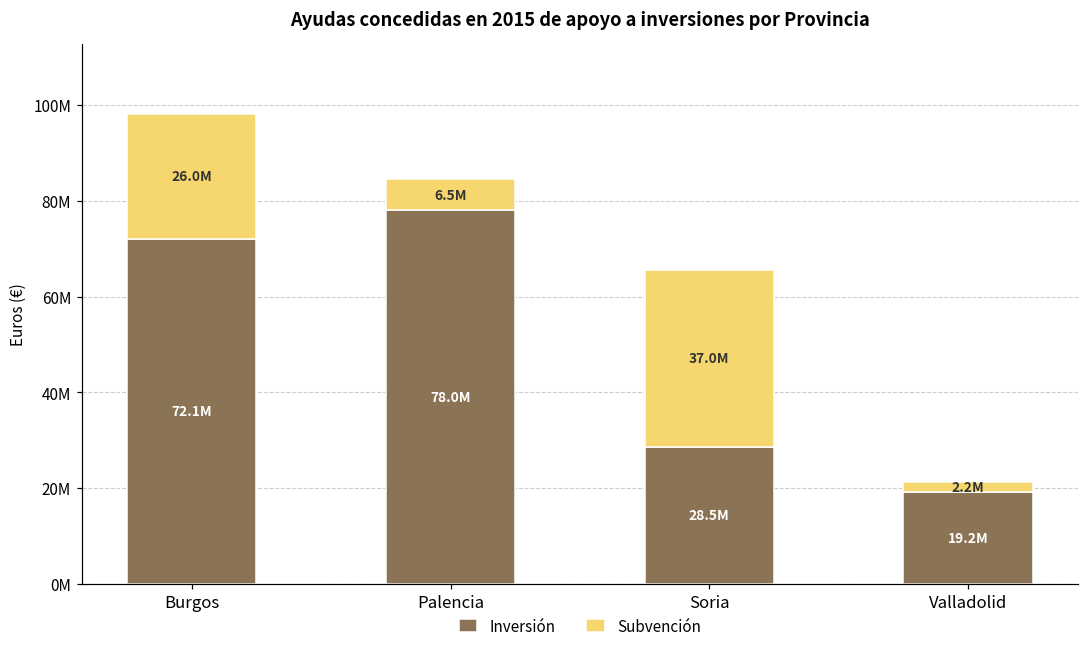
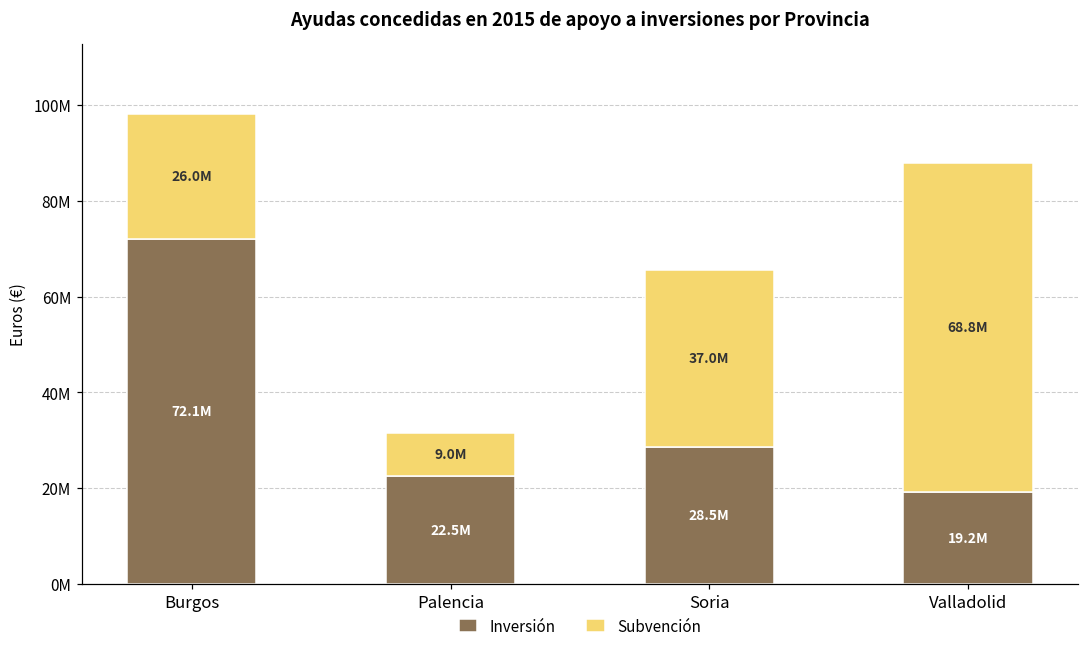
Inversión, Palencia: 78.0M -> 22.5M
Subvención, Palencia: 6.5M -> 9.0M
Subvención, Valladolid: 2.2M -> 68.8M
